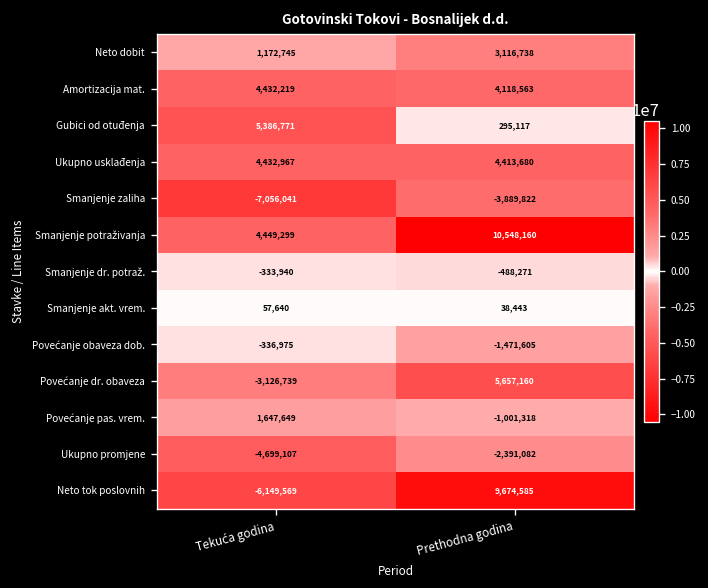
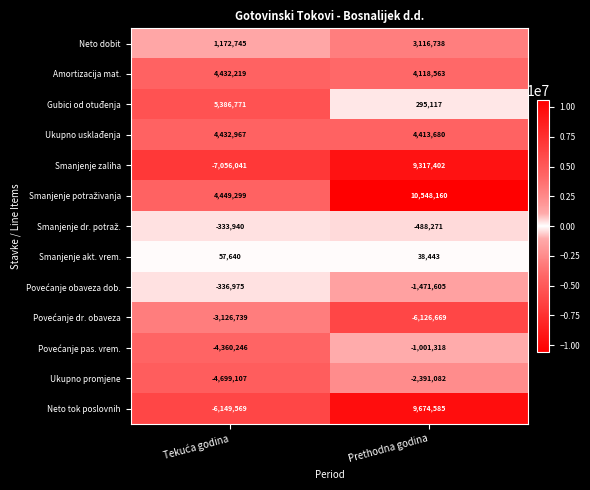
Smanjenje zaliha, Prethodna godina: -3,889,822 -> 9,317,402
Povećanje dr. obaveza, Prethodna godina: 5,657,160 -> -6,126,669
Povećanje pas. vrem., Tekuća godina: 1,647,649 -> -4,360,246
